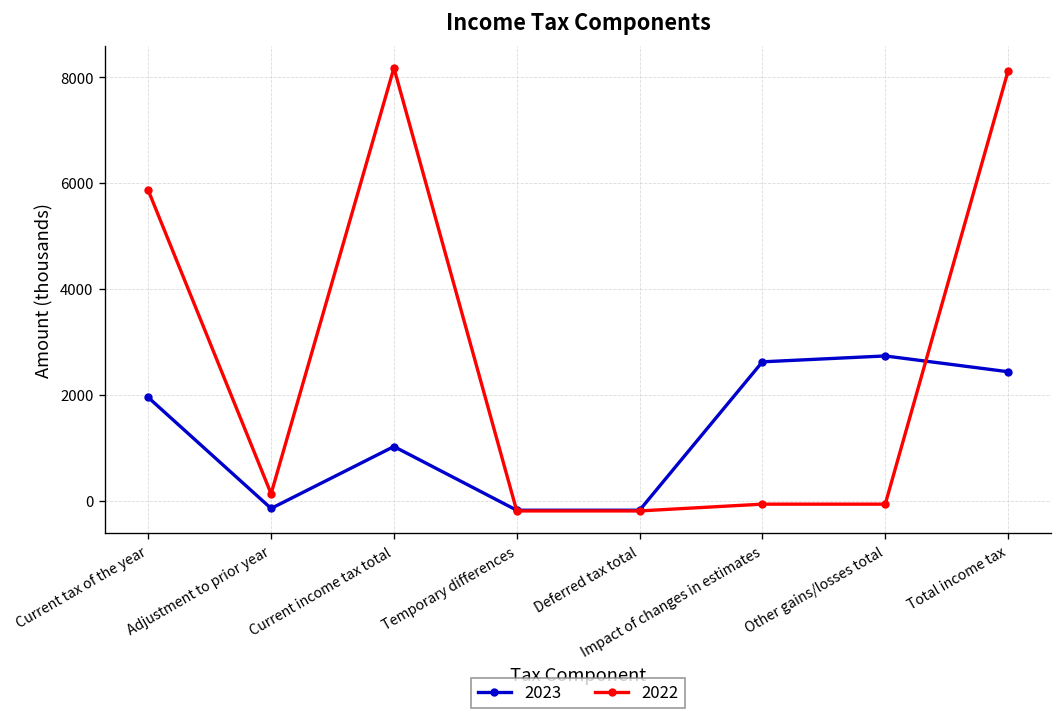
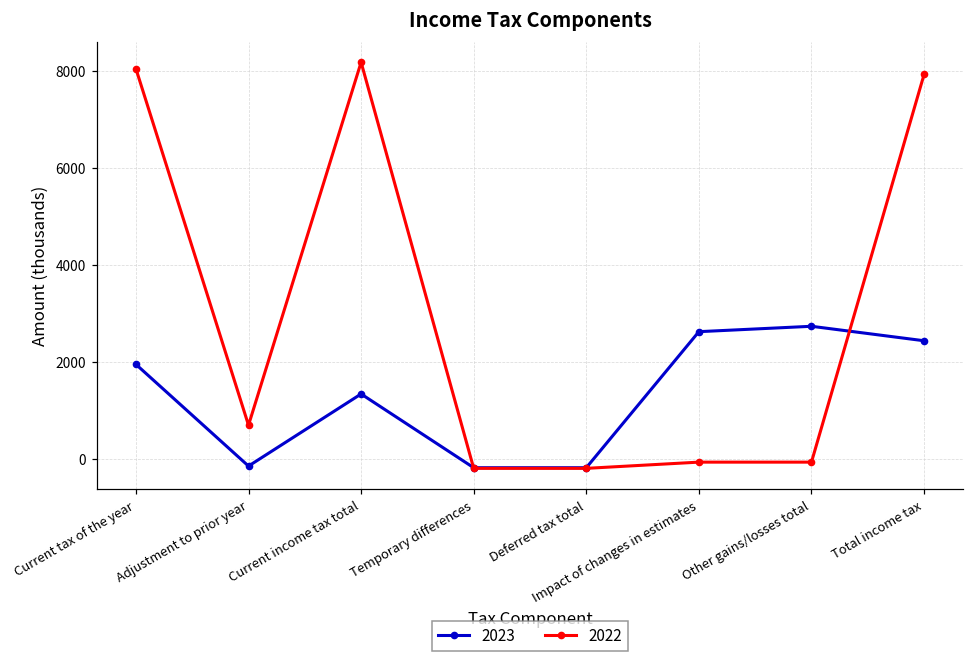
2022, Current tax of the year: 5900 -> 8000
2022, Adjustment to prior year: 100 -> 700
2023, Current income tax total: 1000 -> 1300
2022, Total income tax: 8100 -> 7900
